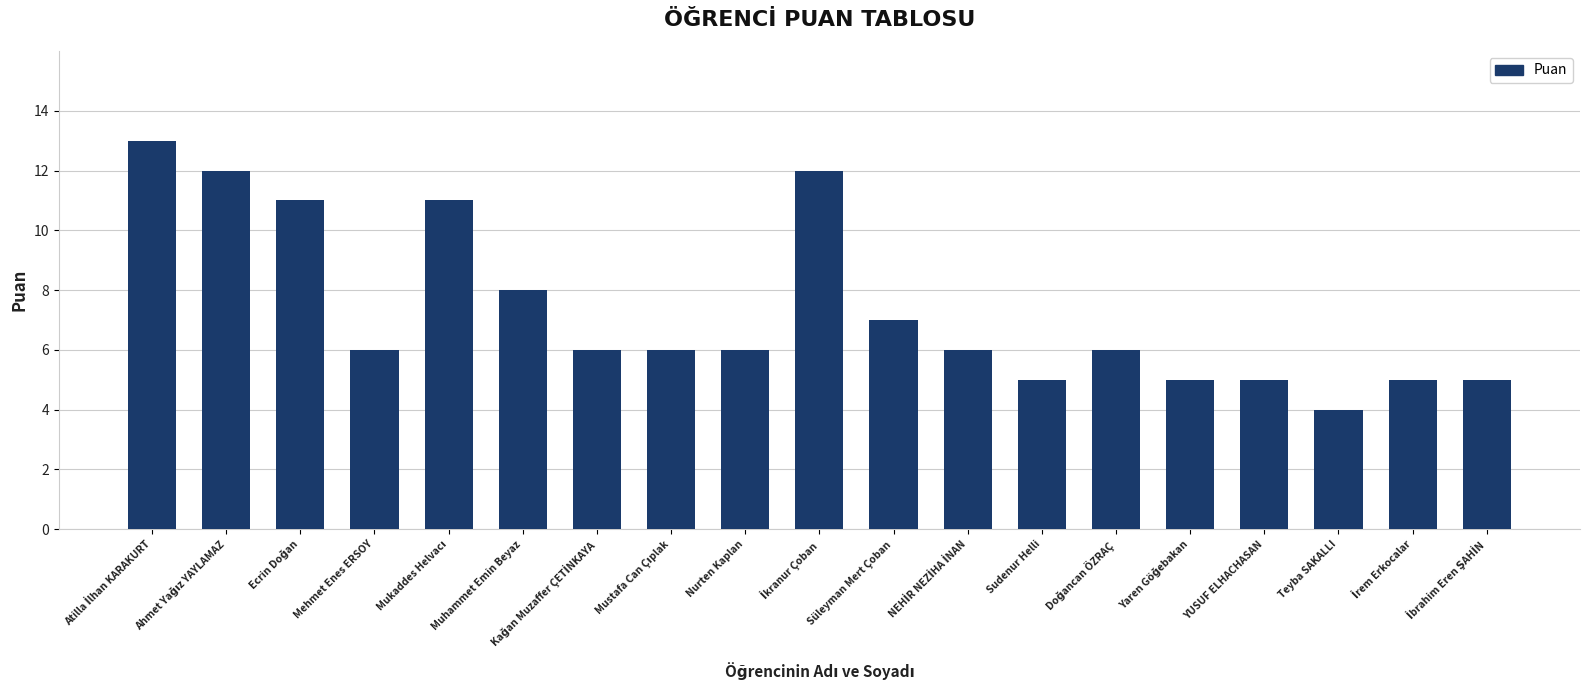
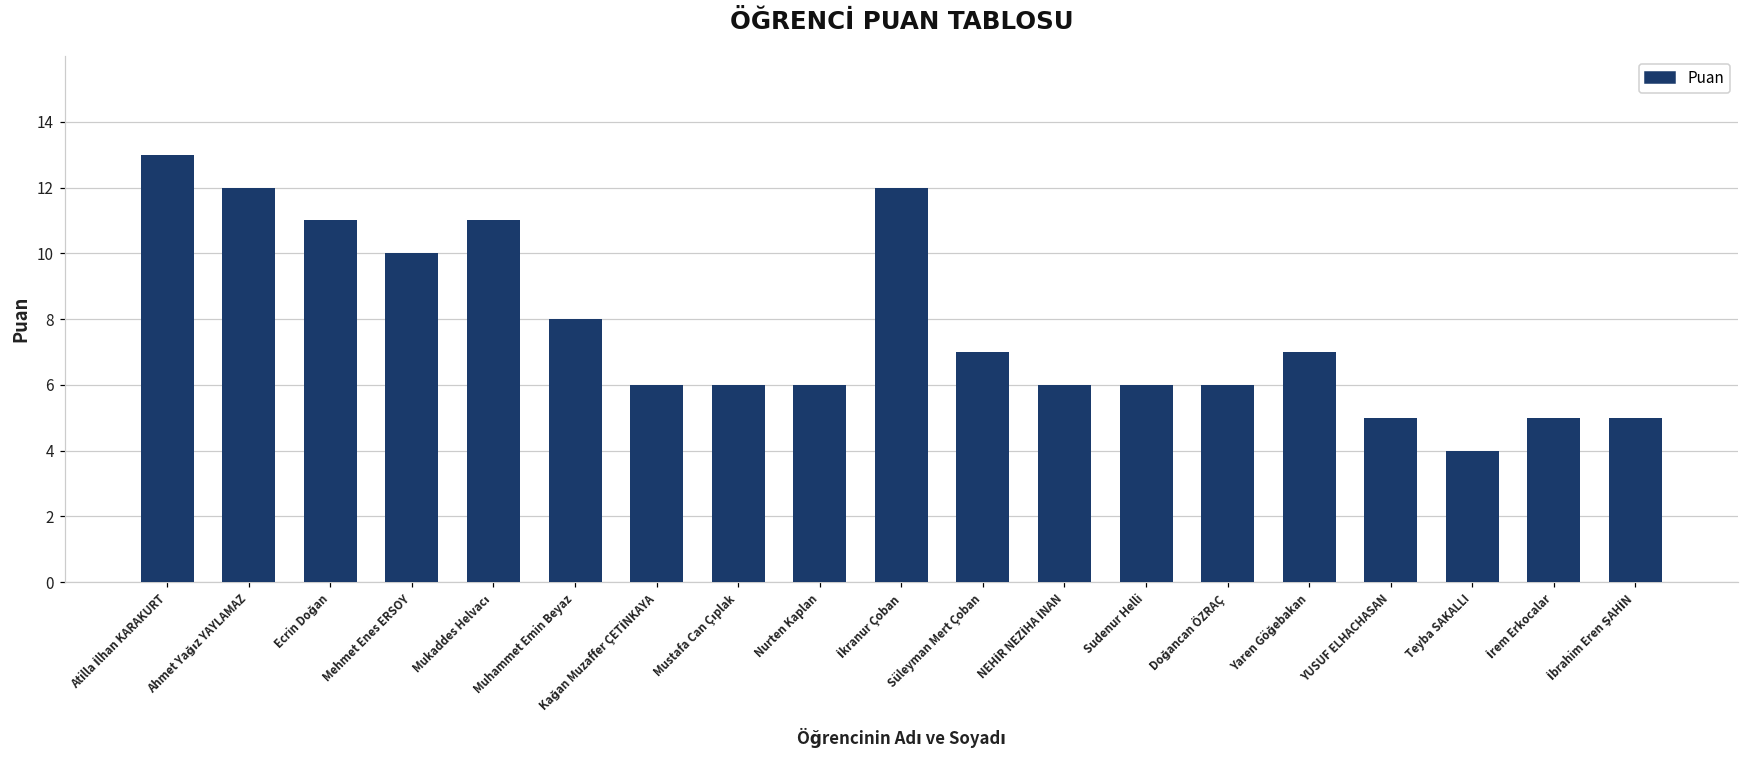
Mehmet Enes ERSOY: 6 -> 10
Sudenur Helli: 5 -> 6
Yaren Göğebakan: 5 -> 7
